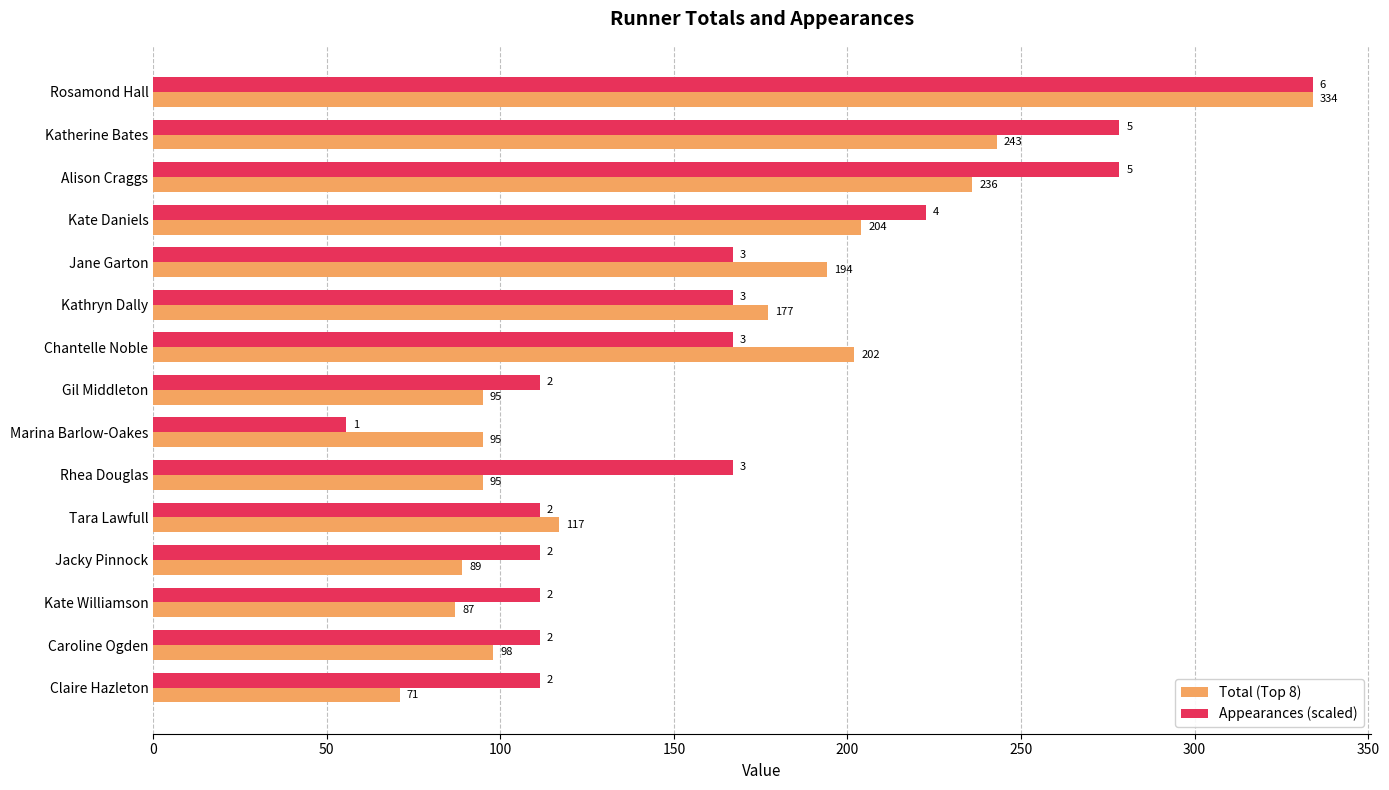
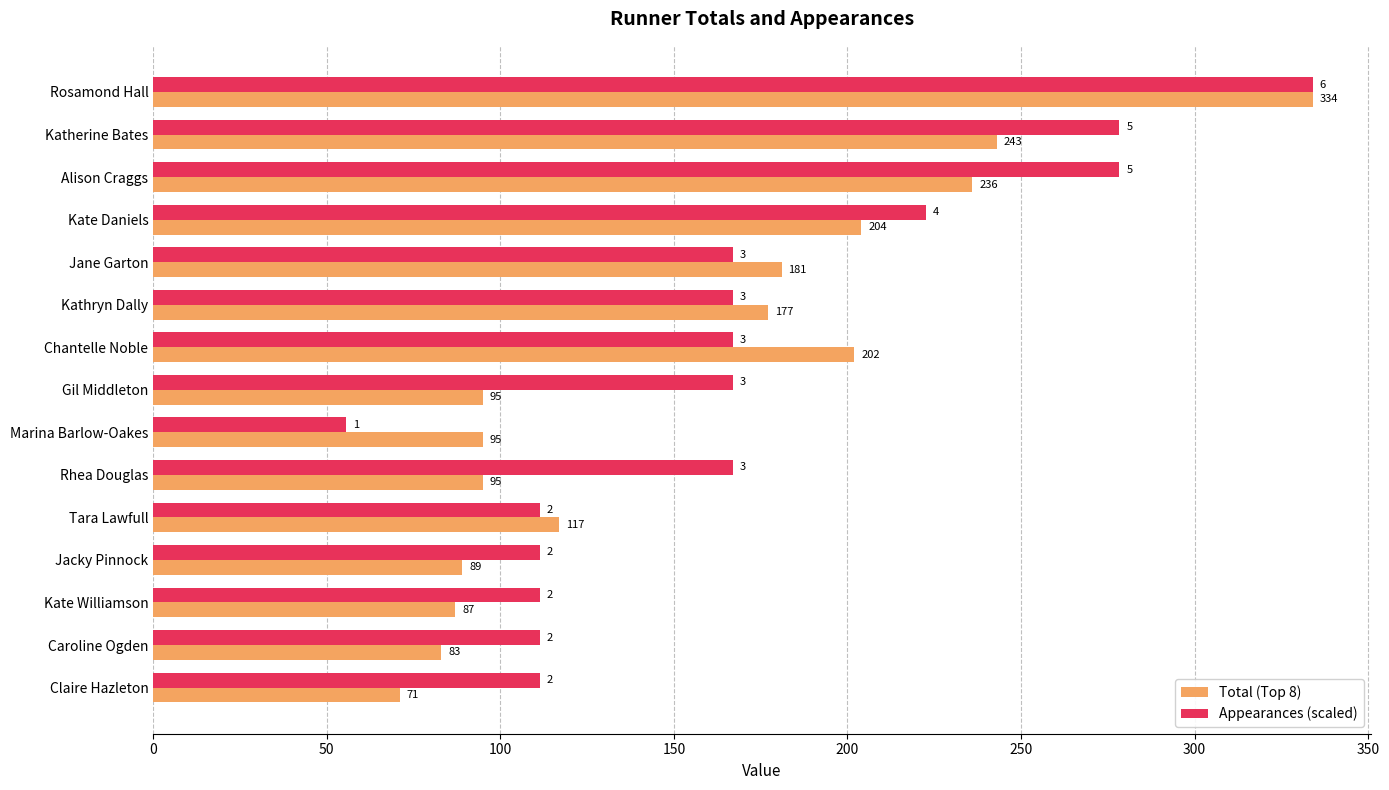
Total (Top 8), Jane Garton: 194 -> 181
Appearances (scaled), Gil Middleton: 2 -> 3
Total (Top 8), Caroline Ogden: 98 -> 83
